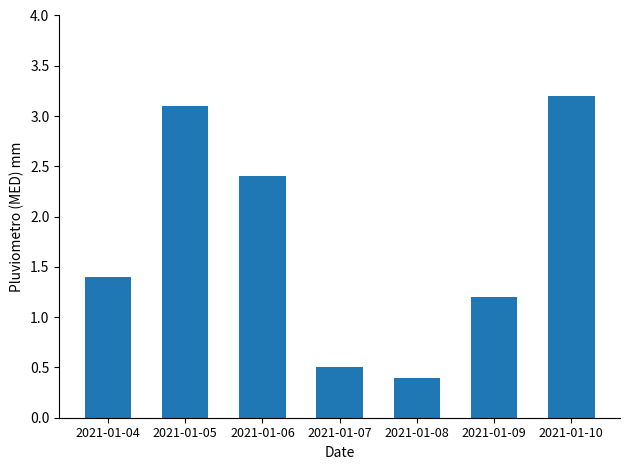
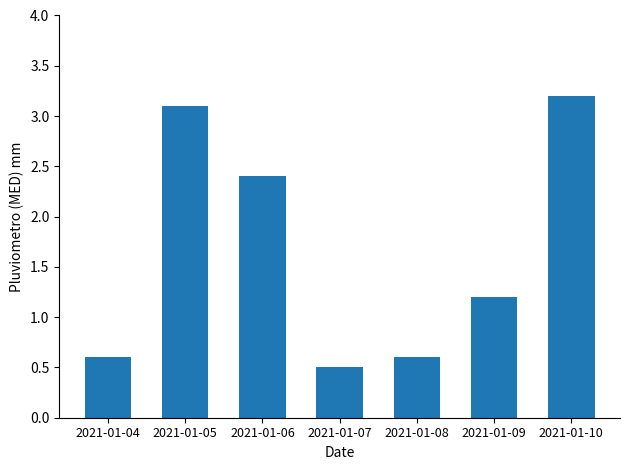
2021-01-04: 1.4 -> 0.6
2021-01-08: 0.4 -> 0.6
